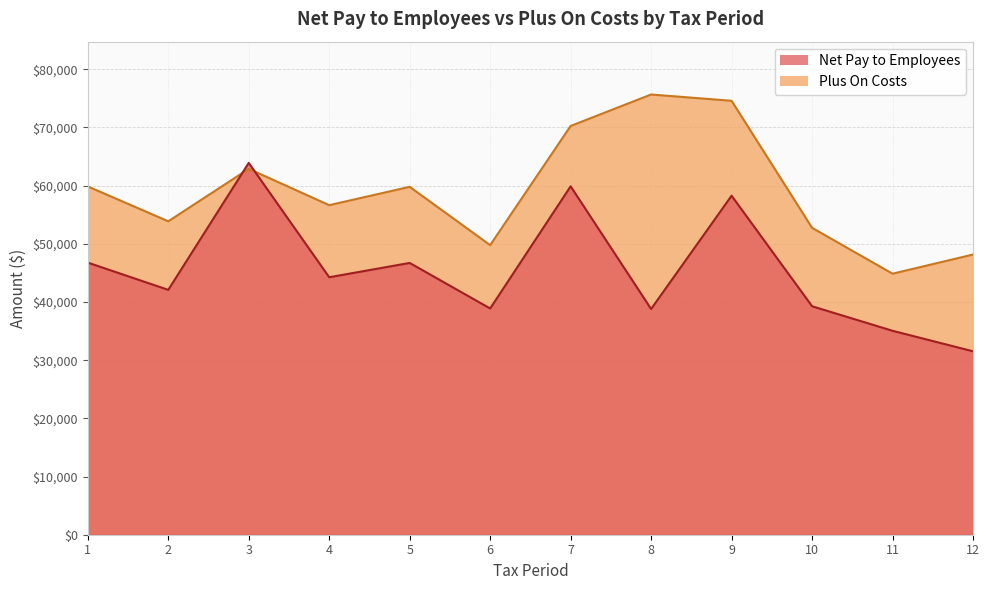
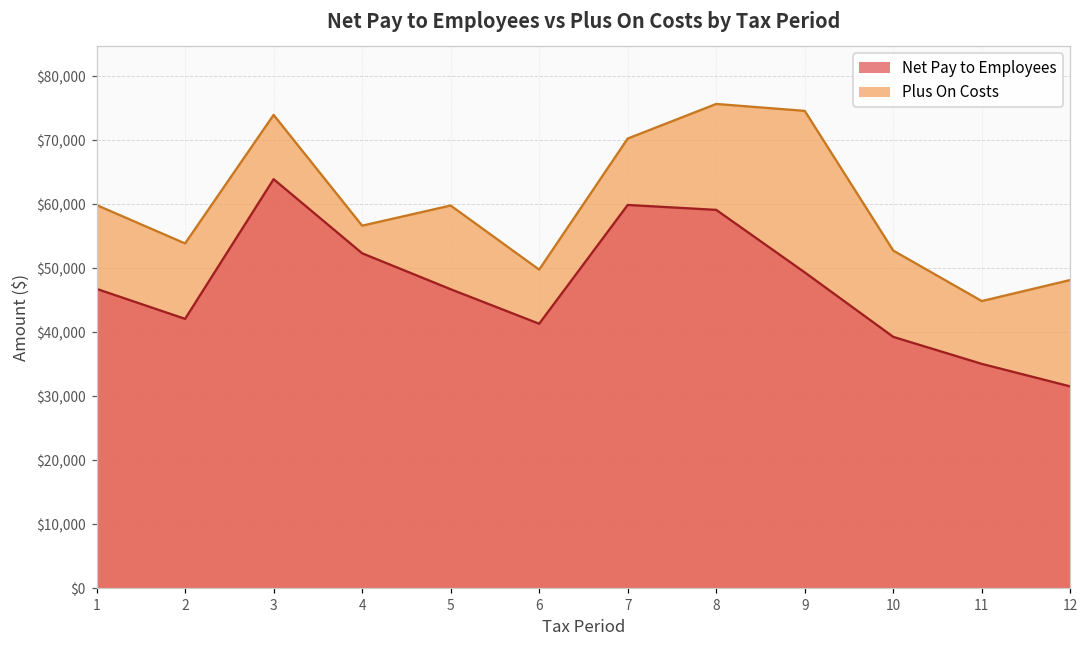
Plus On Costs, 3: $63,000 -> $74,000
Net Pay to Employees, 4: $44,000 -> $52,000
Net Pay to Employees, 6: $39,000 -> $41,000
Net Pay to Employees, 8: $39,000 -> $59,000
Net Pay to Employees, 9: $58,000 -> $49,000
